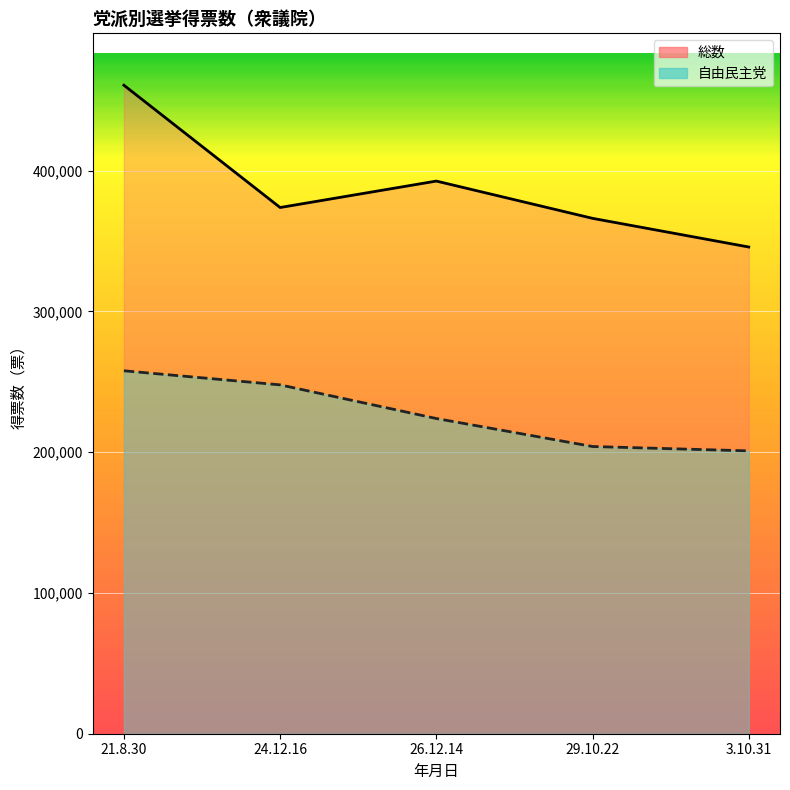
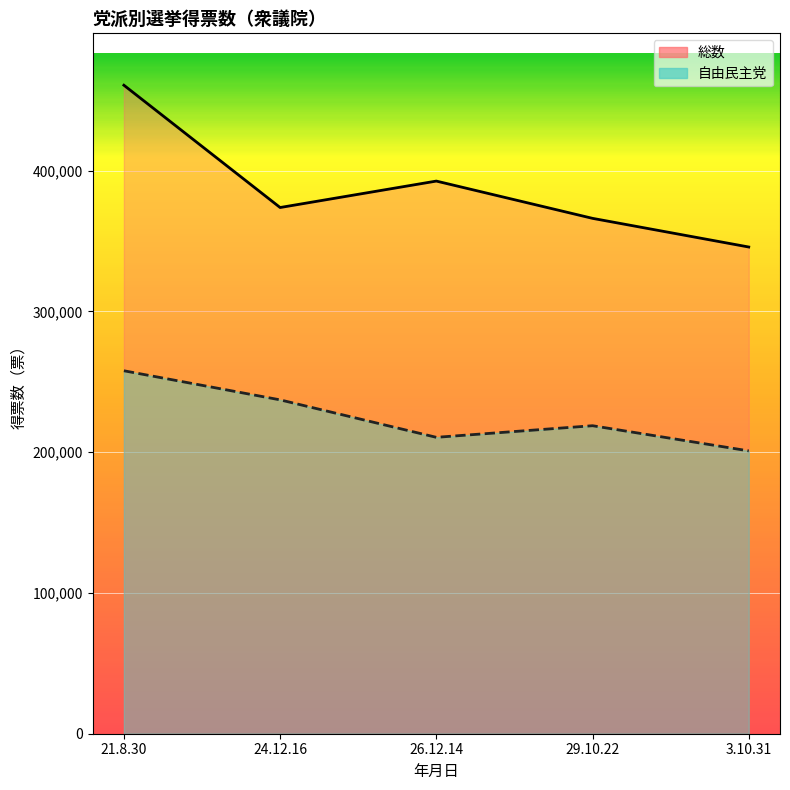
自由民主党, 24.12.16: 248,000 -> 237,000
自由民主党, 26.12.14: 224,000 -> 211,000
自由民主党, 29.10.22: 204,000 -> 219,000
